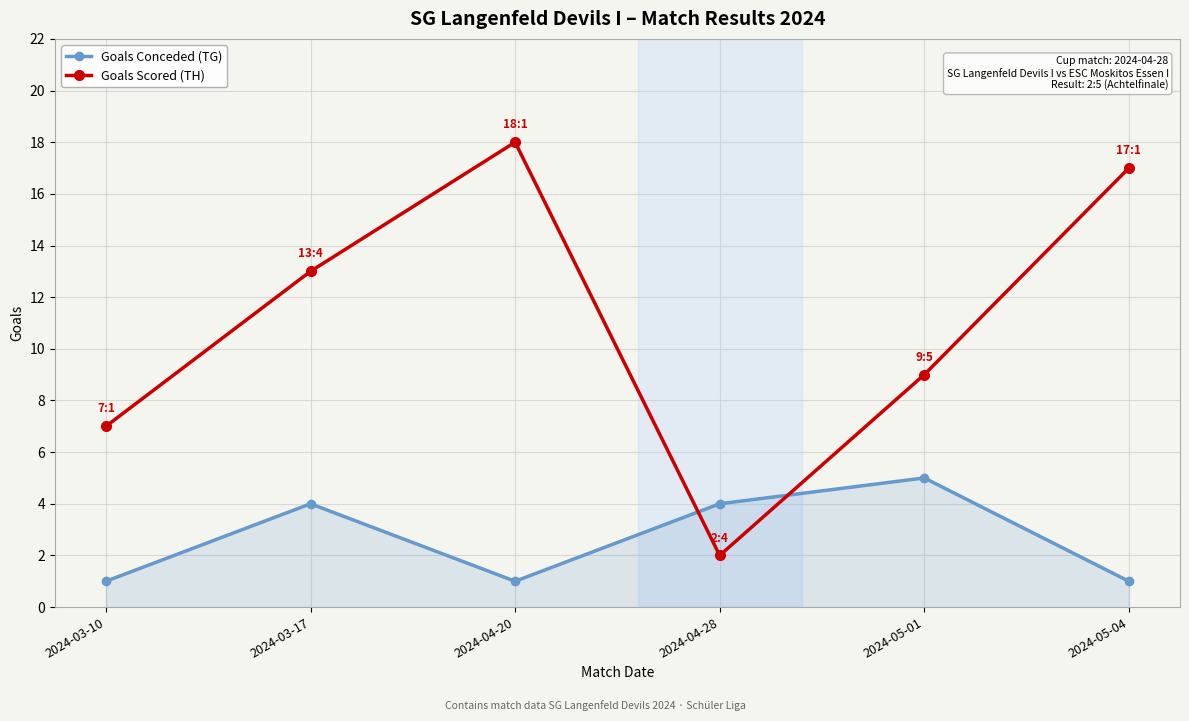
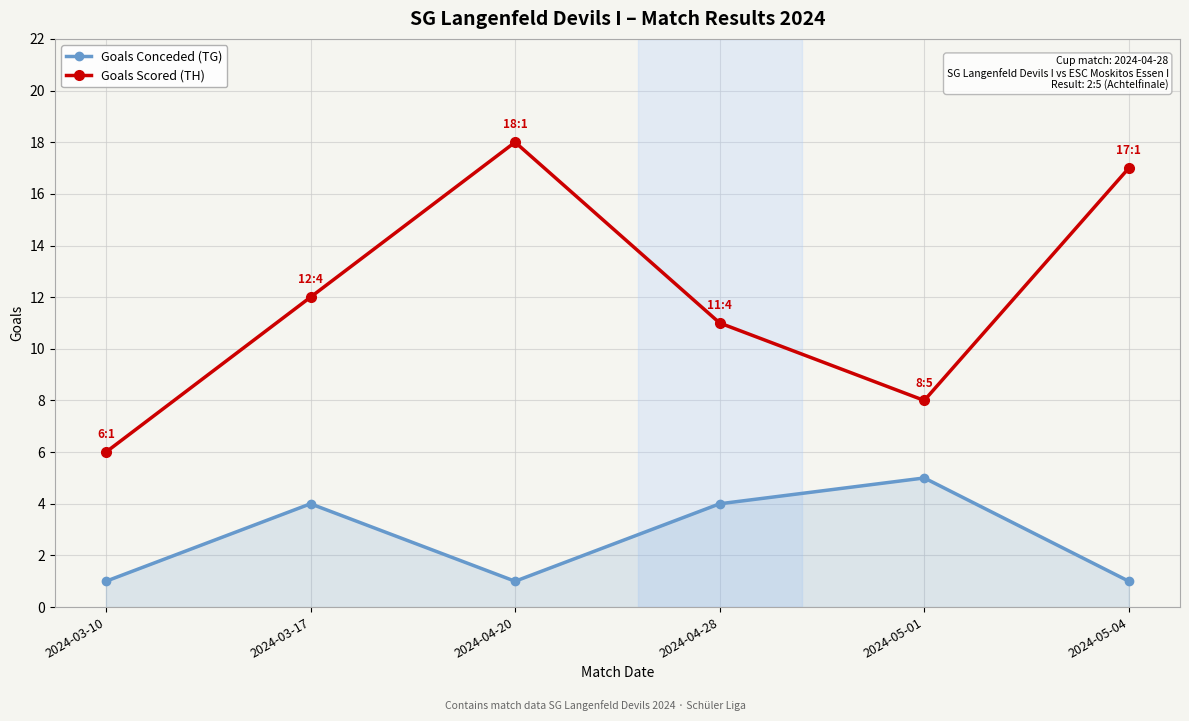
Goals Scored (TH), 2024-03-10: 7:1 -> 6:1
Goals Scored (TH), 2024-03-17: 13:4 -> 12:4
Goals Scored (TH), 2024-04-28: 2:4 -> 11:4
Goals Scored (TH), 2024-05-01: 9:5 -> 8:5
